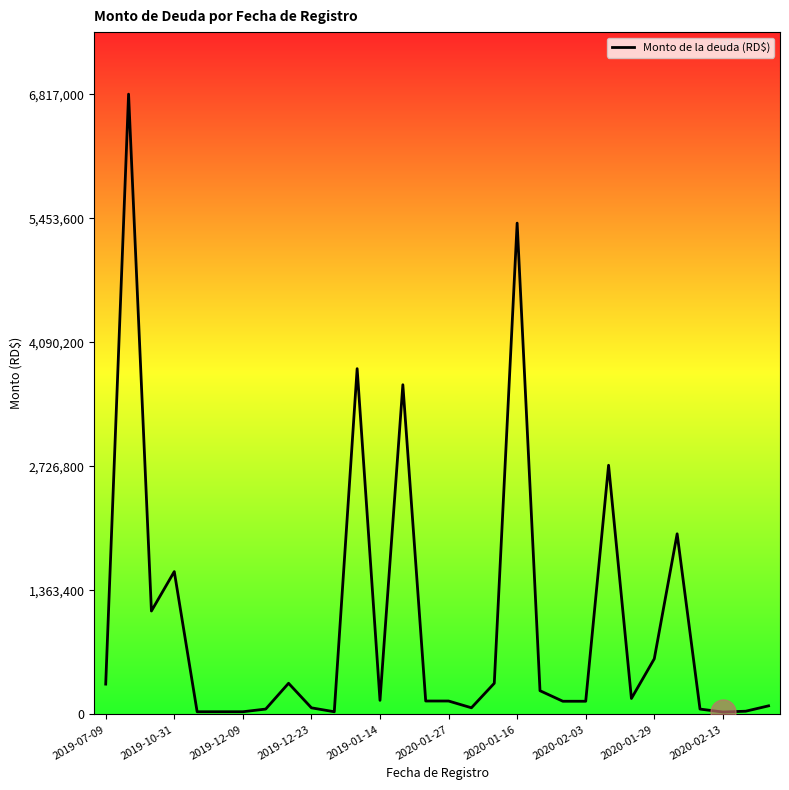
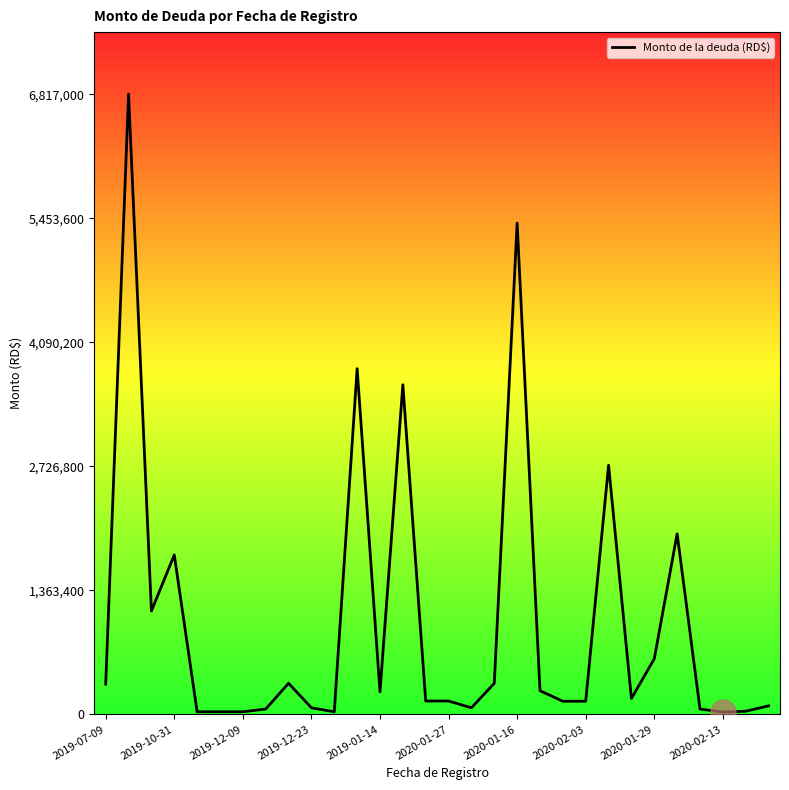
Monto de la deuda (RD$), 2019-10-31: 1,600,000 -> 1,800,000
Monto de la deuda (RD$), 2019-01-14: 150,000 -> 250,000
